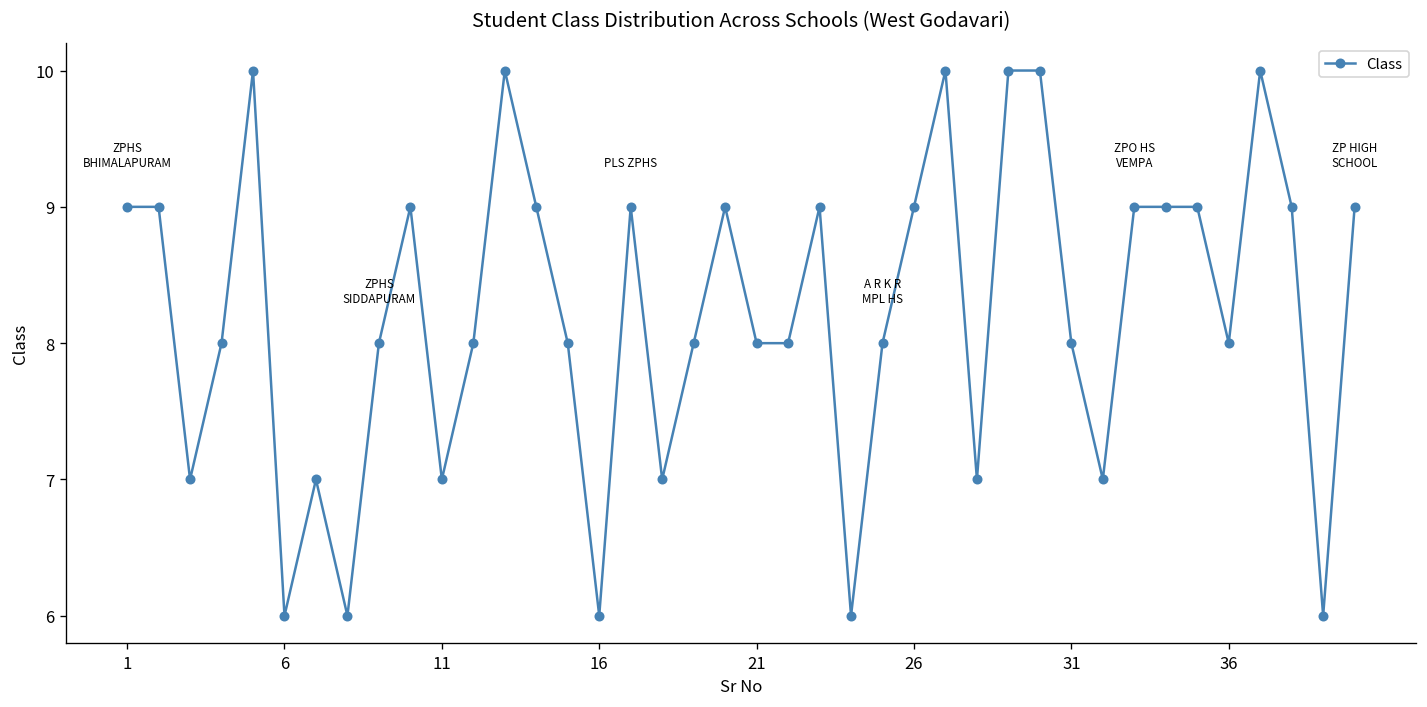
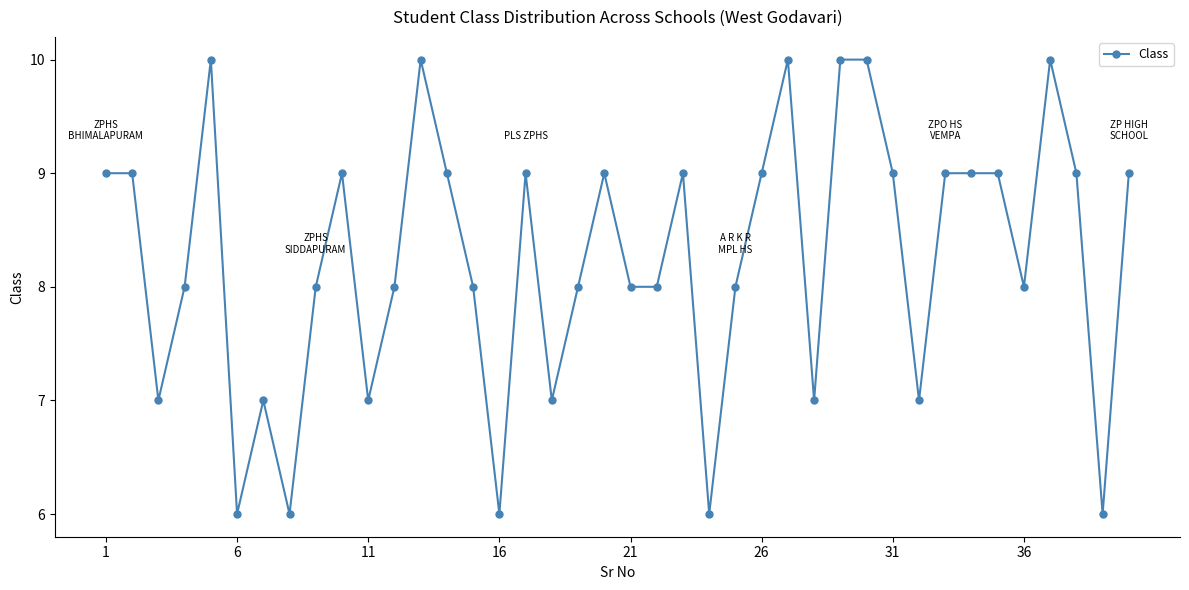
31: 8 -> 9
